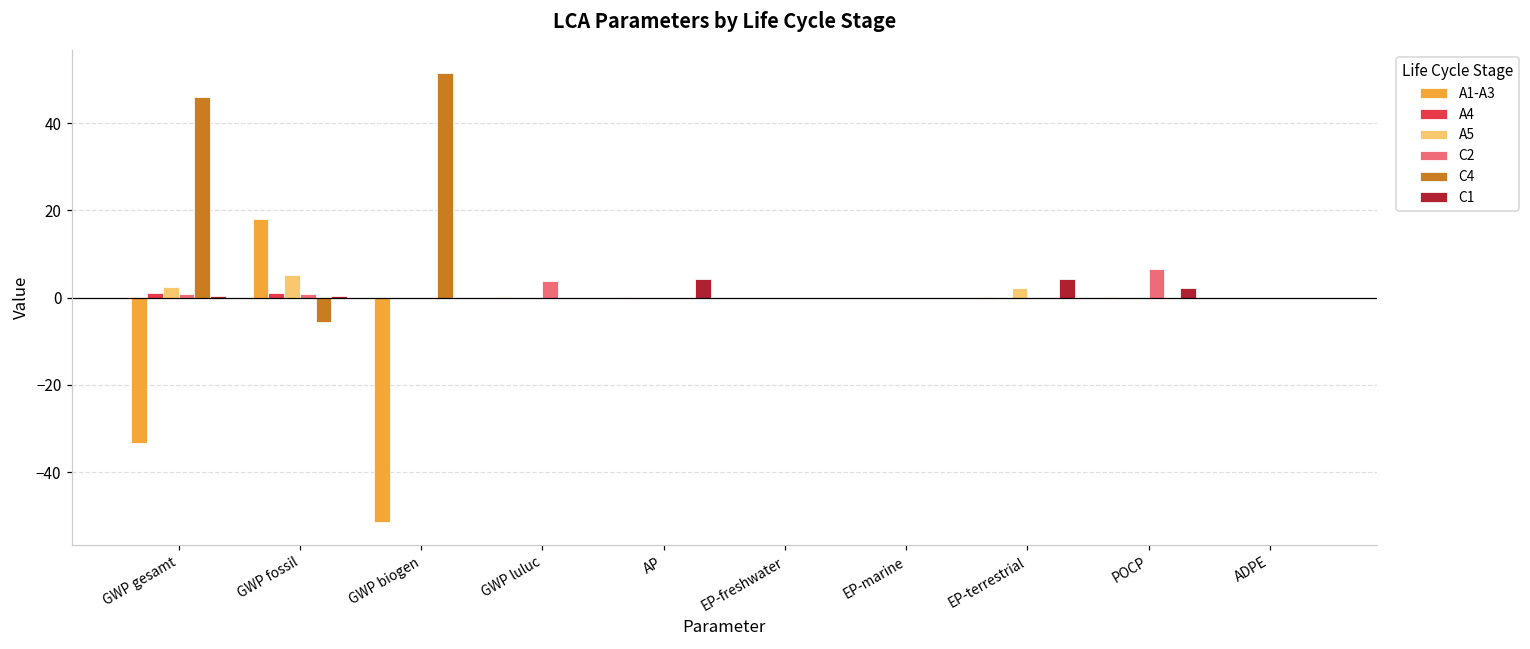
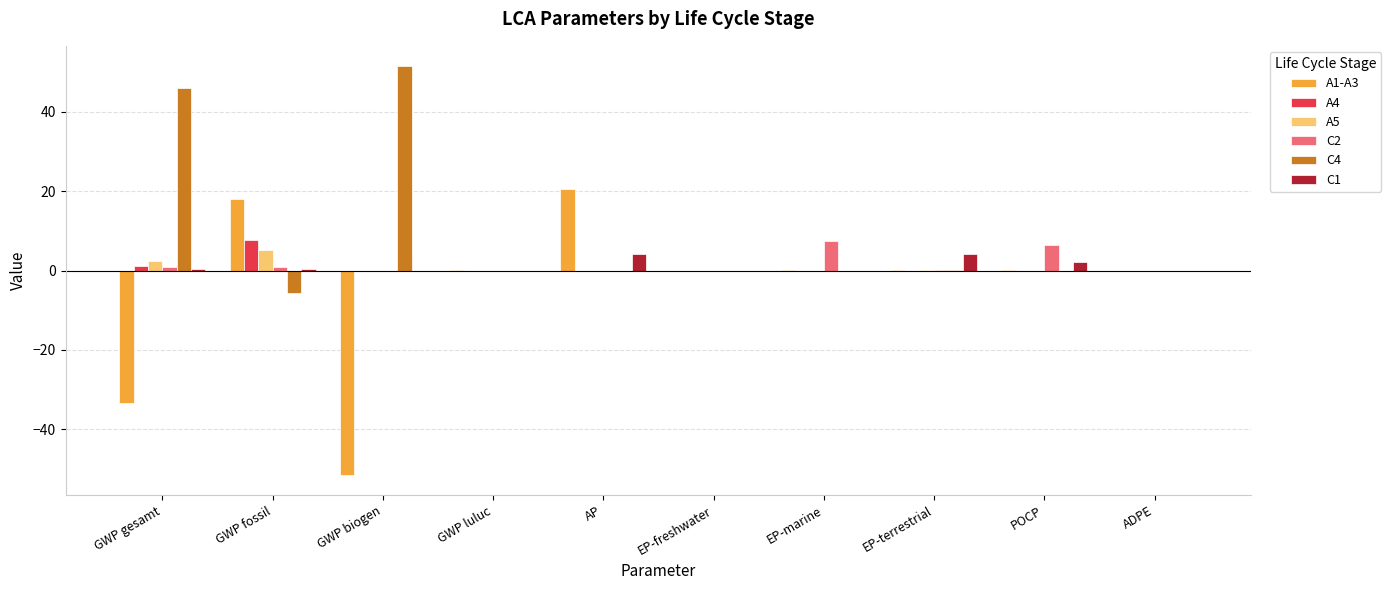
A4, GWP fossil: 1 -> 8
C2, GWP luluc: 4 -> 0
A1-A3, AP: 0 -> 20
C2, EP-marine: 0 -> 7
A5, EP-terrestrial: 2 -> 0
